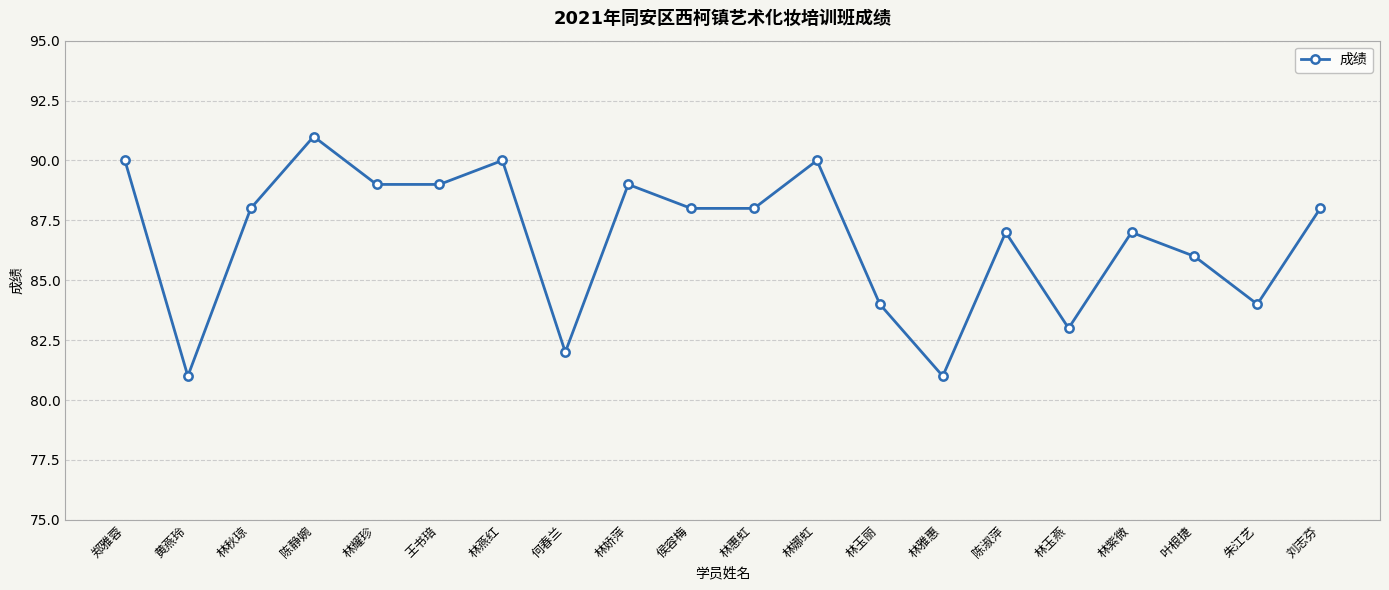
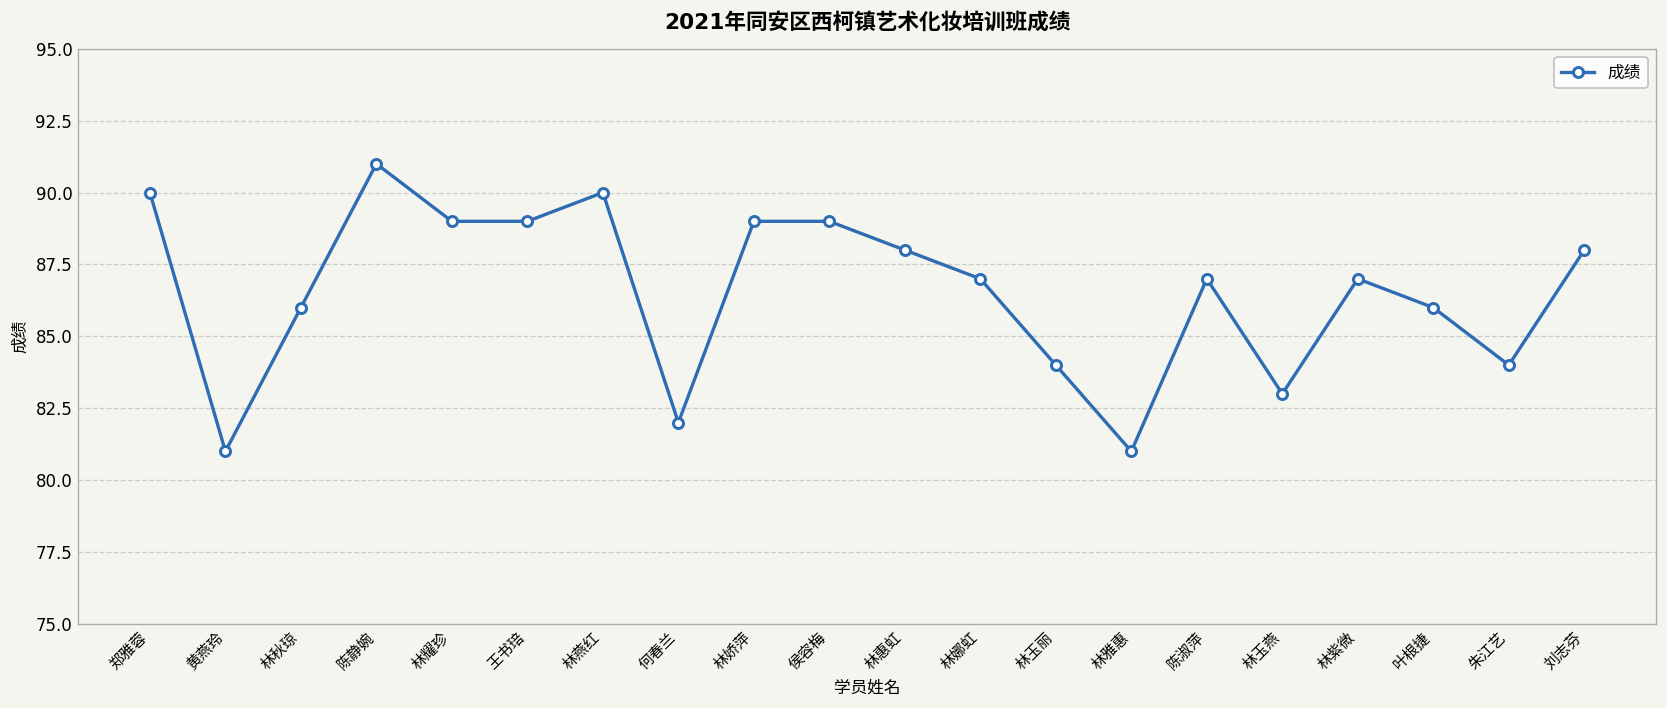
林秋琼: 88 -> 86
侯容梅: 88 -> 89
林娜虹: 90 -> 87
